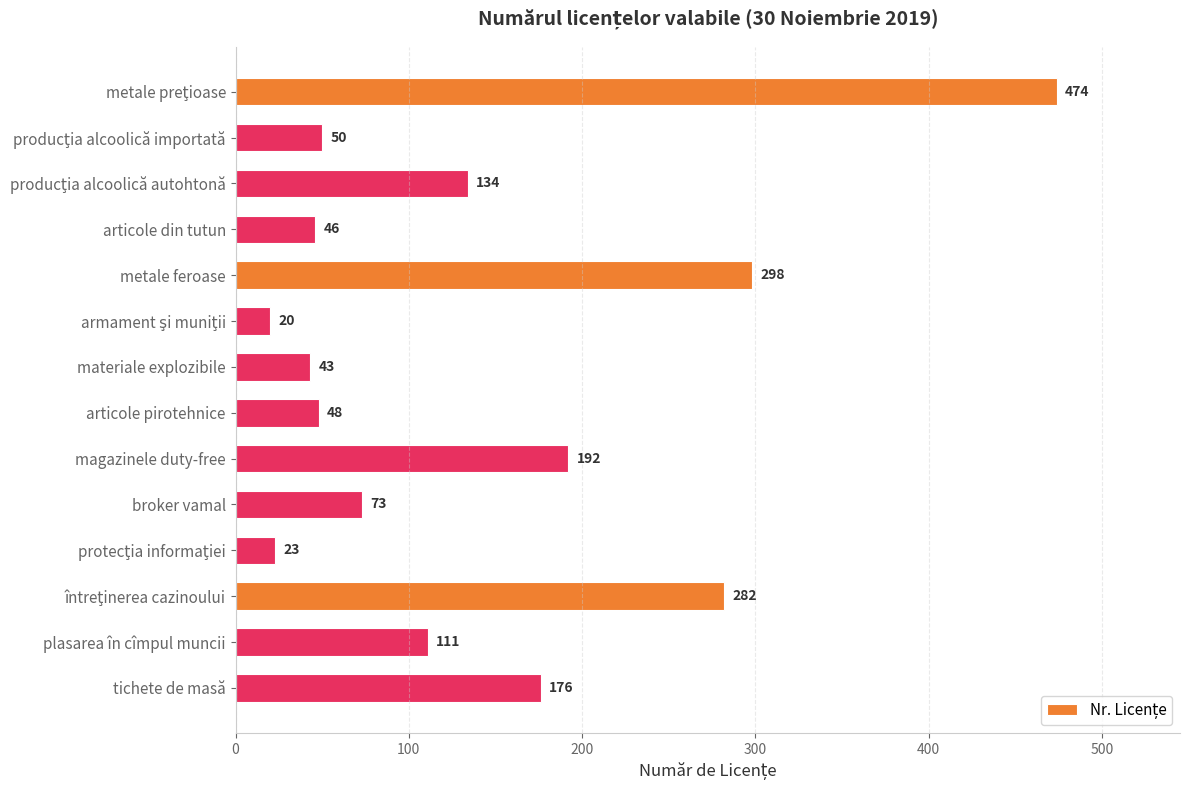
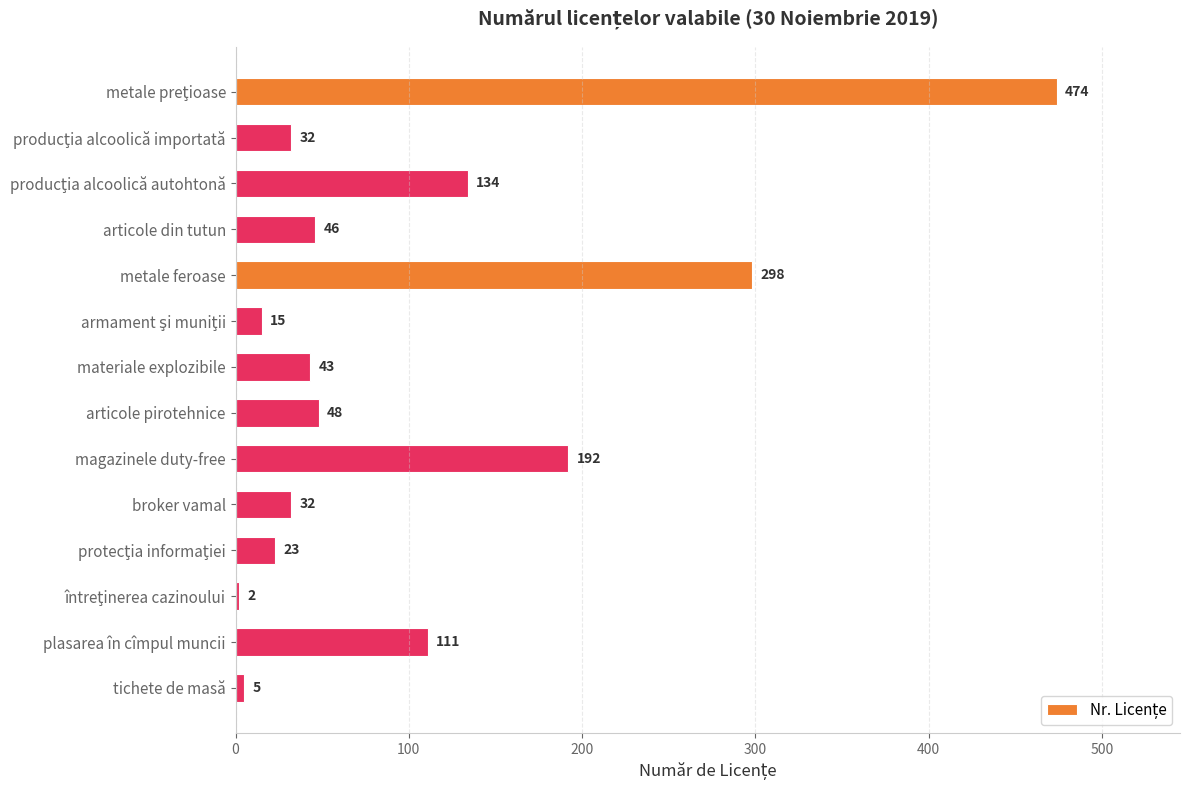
producţia alcoolică importată: 50 -> 32
armament şi muniţii: 20 -> 15
broker vamal: 73 -> 32
întreţinerea cazinoului: 282 -> 2
tichete de masă: 176 -> 5
